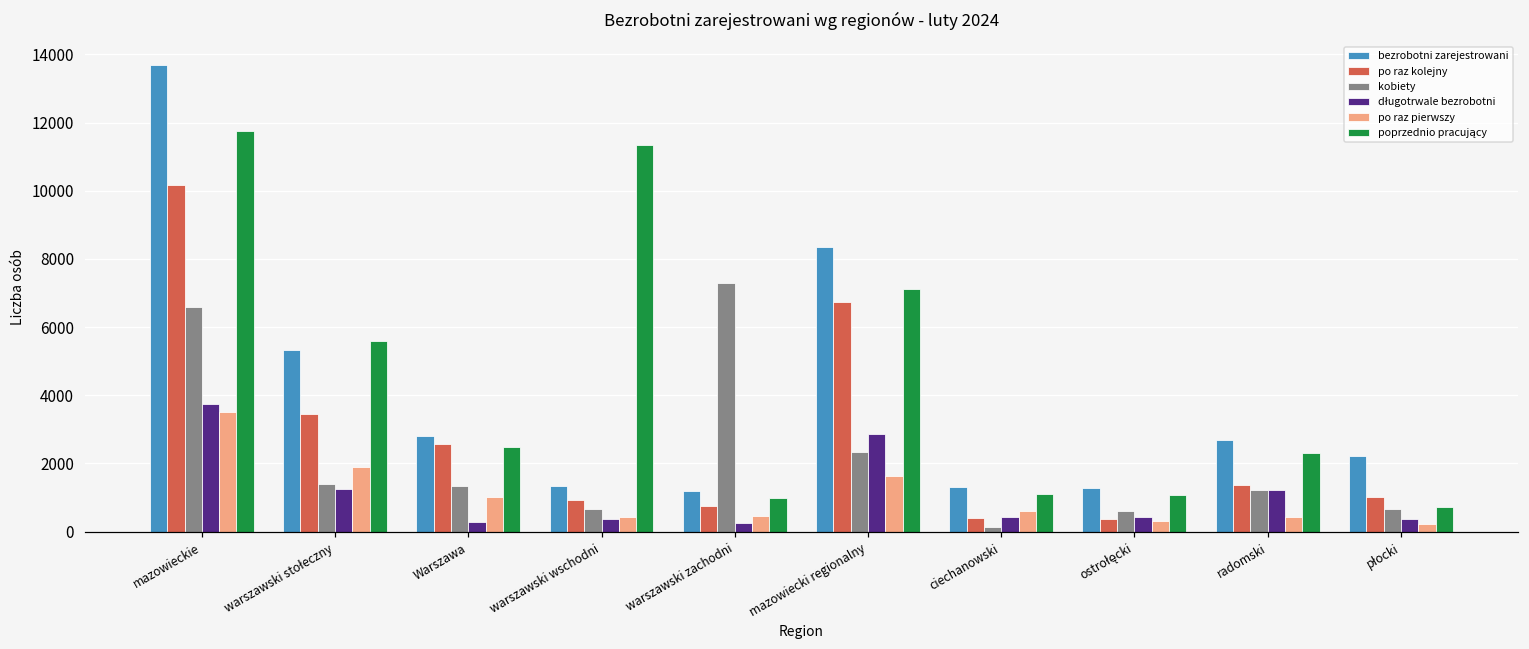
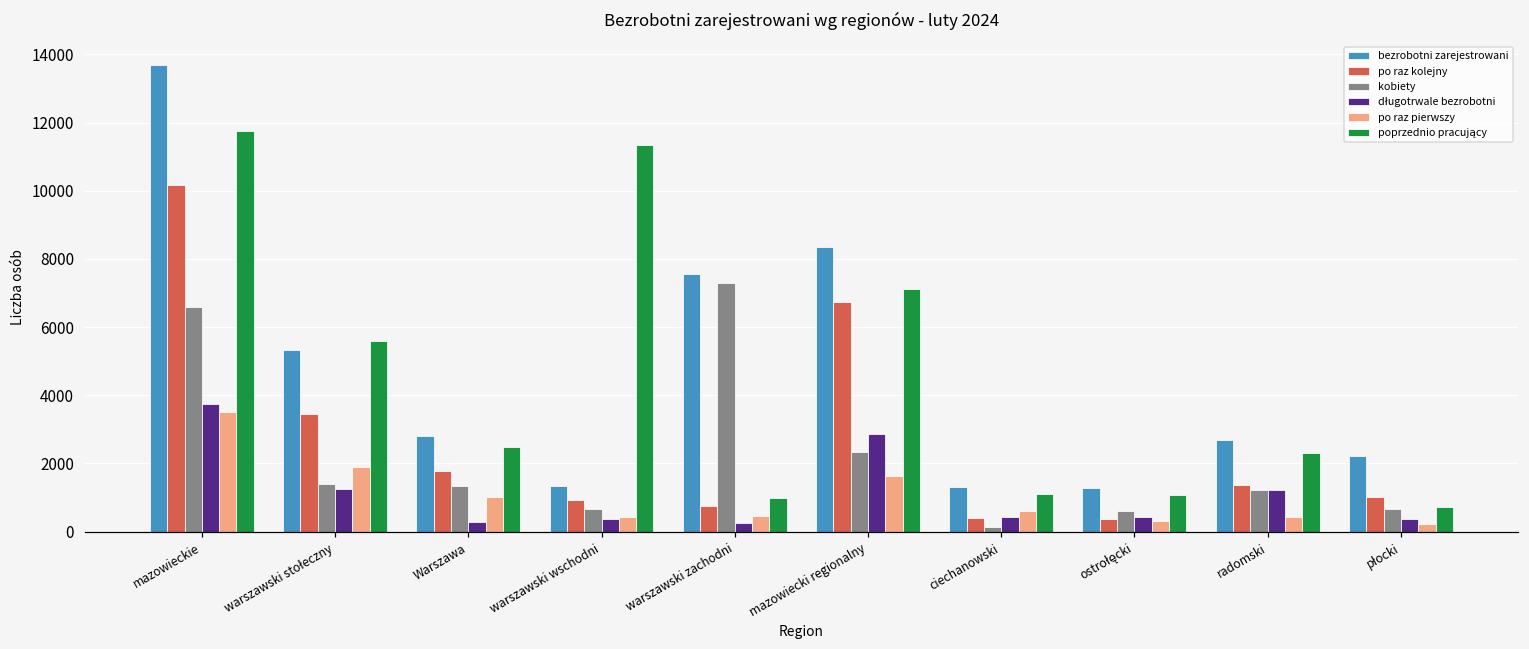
po raz kolejny, Warszawa: 2600 -> 1800
bezrobotni zarejestrowani, warszawski zachodni: 1200 -> 7600
